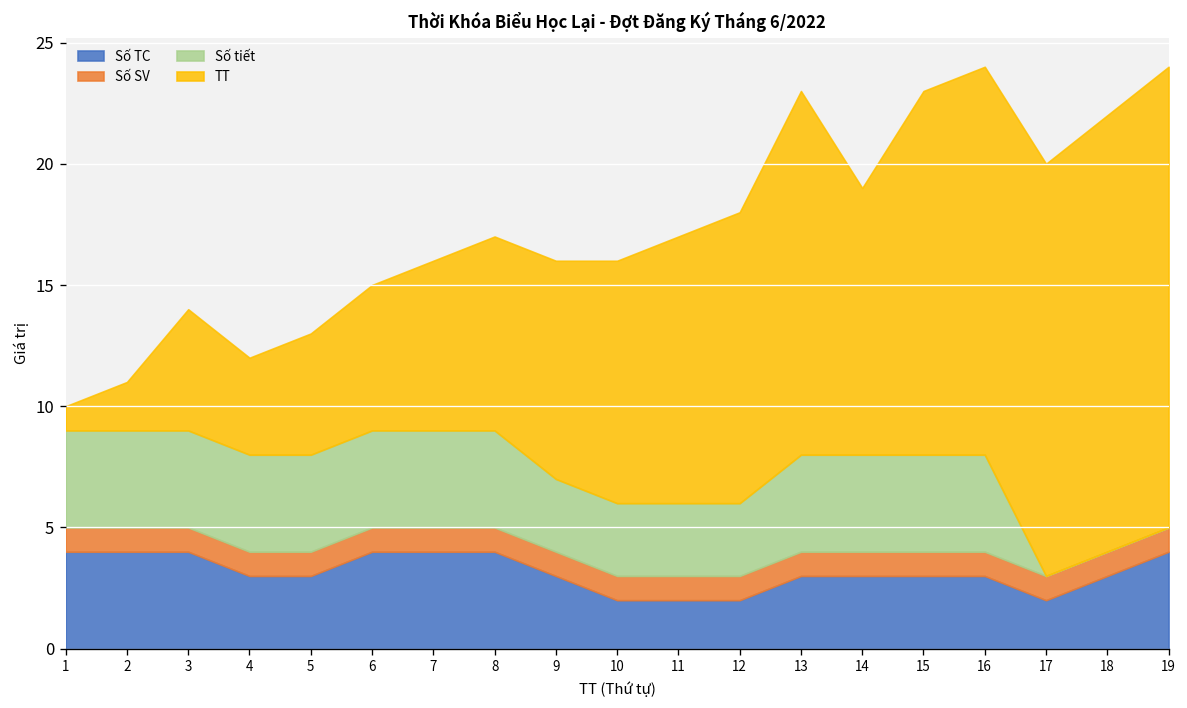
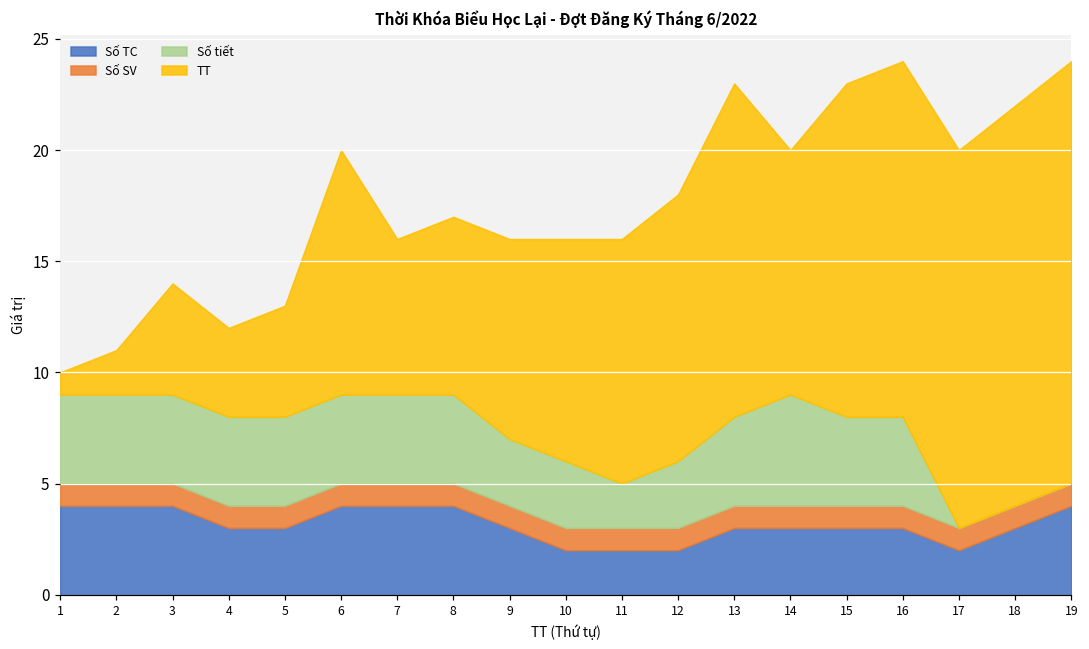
TT, 6: 6 -> 11
Số tiết, 11: 3 -> 2
Số tiết, 14: 4 -> 5
